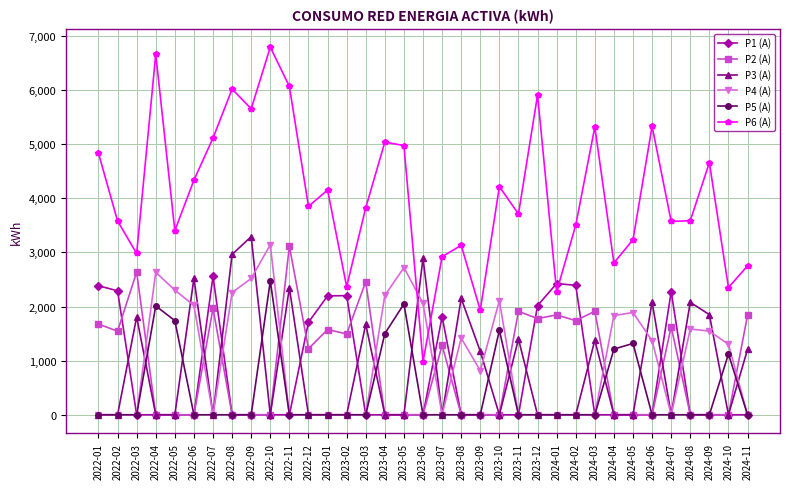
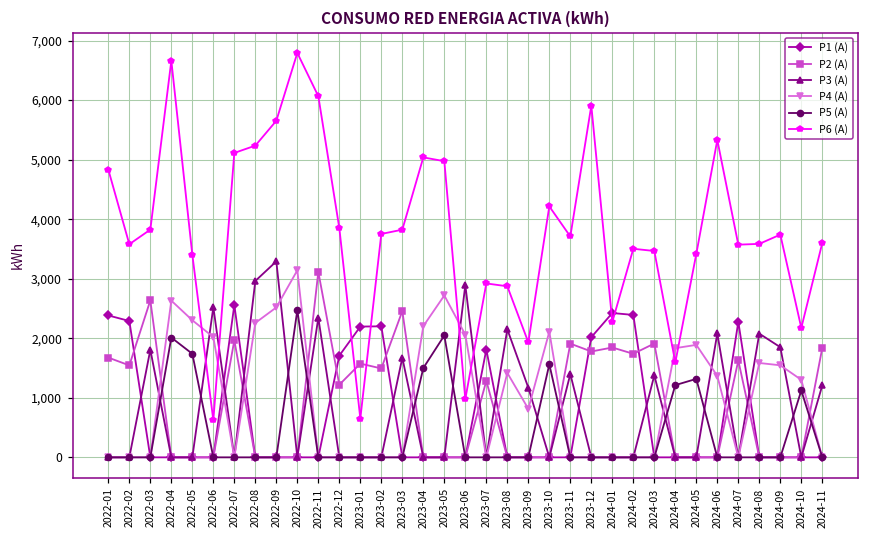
P6 (A), 2022-03: 3,000 -> 3,800
P6 (A), 2022-06: 4,300 -> 600
P6 (A), 2022-08: 6,000 -> 5,200
P6 (A), 2023-01: 4,200 -> 700
P6 (A), 2023-02: 2,400 -> 3,800
P6 (A), 2023-08: 3,100 -> 2,900
P6 (A), 2024-03: 5,300 -> 3,500
P6 (A), 2024-04: 2,800 -> 1,600
P6 (A), 2024-05: 3,200 -> 3,400
P6 (A), 2024-09: 4,700 -> 3,700
P6 (A), 2024-10: 2,400 -> 2,200
P6 (A), 2024-11: 2,800 -> 3,600
